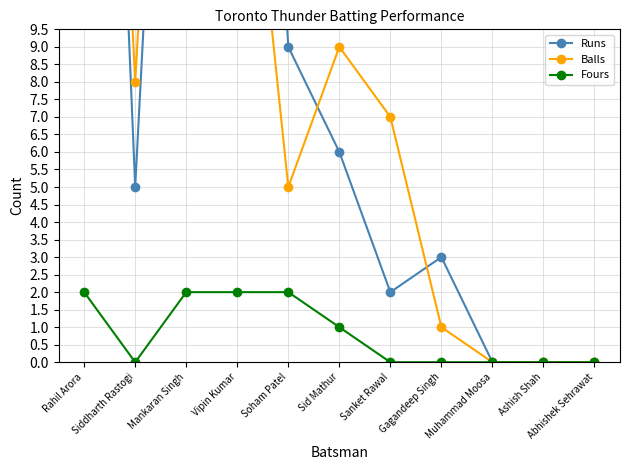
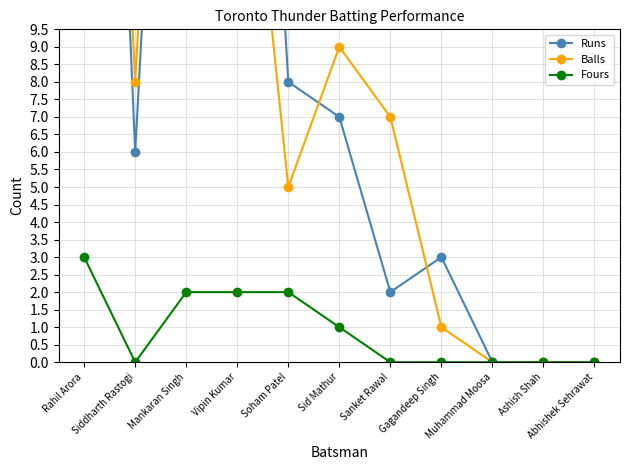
Fours, Rahil Arora: 2 -> 3
Runs, Siddharth Rastogi: 5 -> 6
Runs, Soham Patel: 9 -> 8
Runs, Sid Mathur: 6 -> 7
